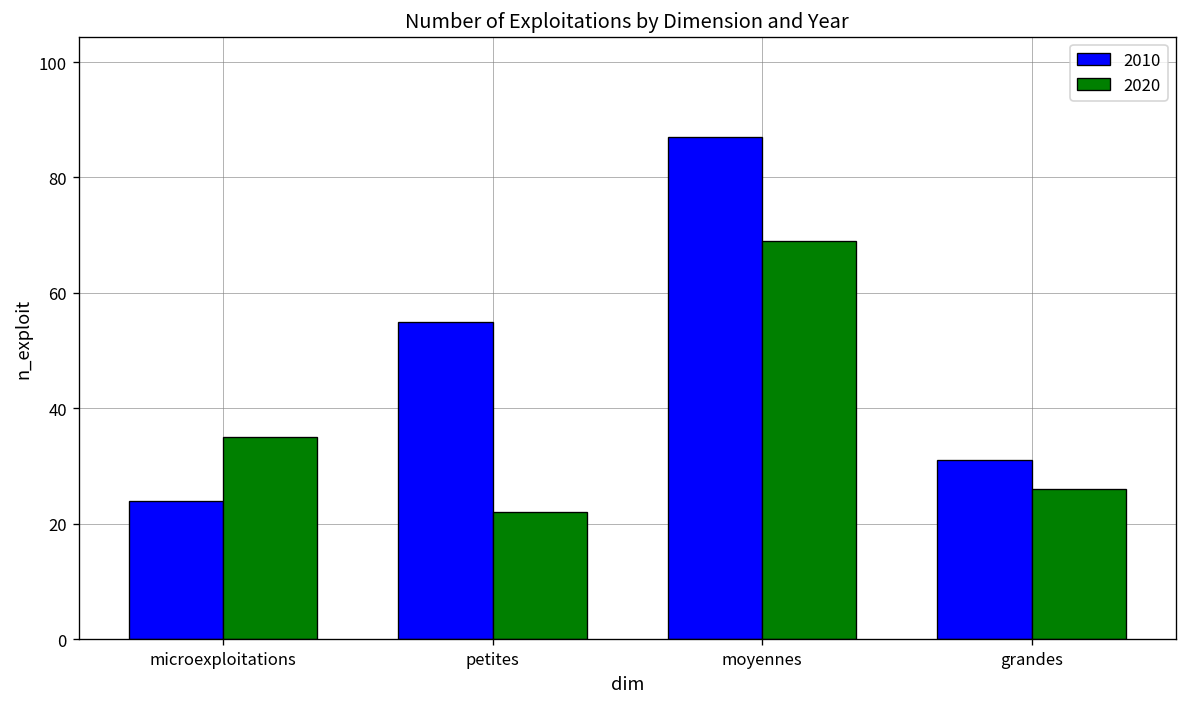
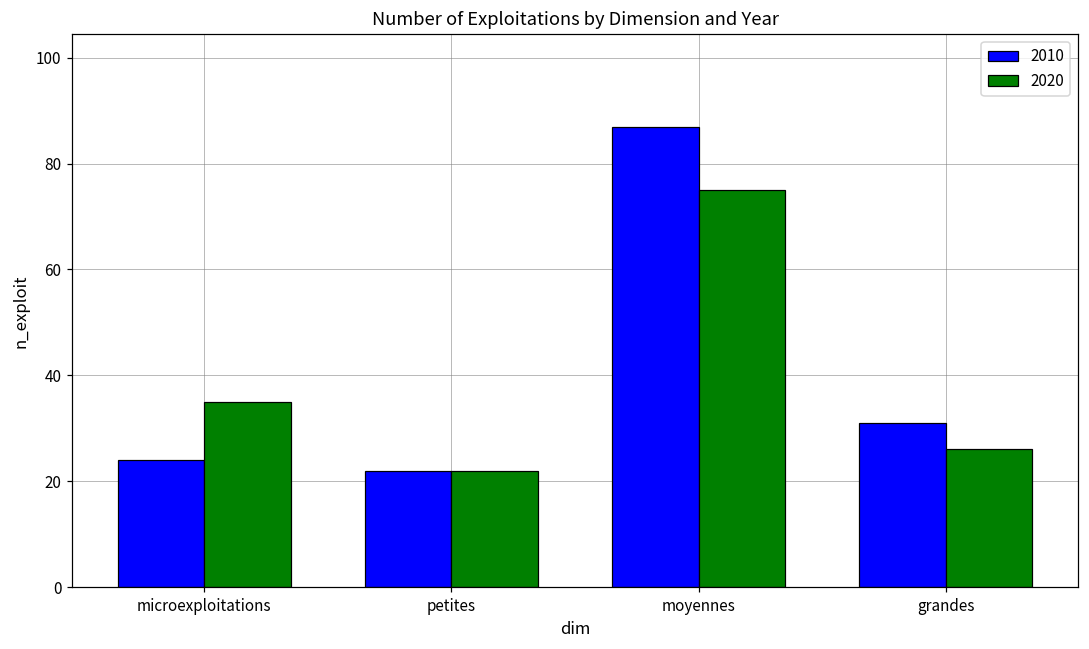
2010, petites: 55 -> 22
2020, moyennes: 69 -> 75
